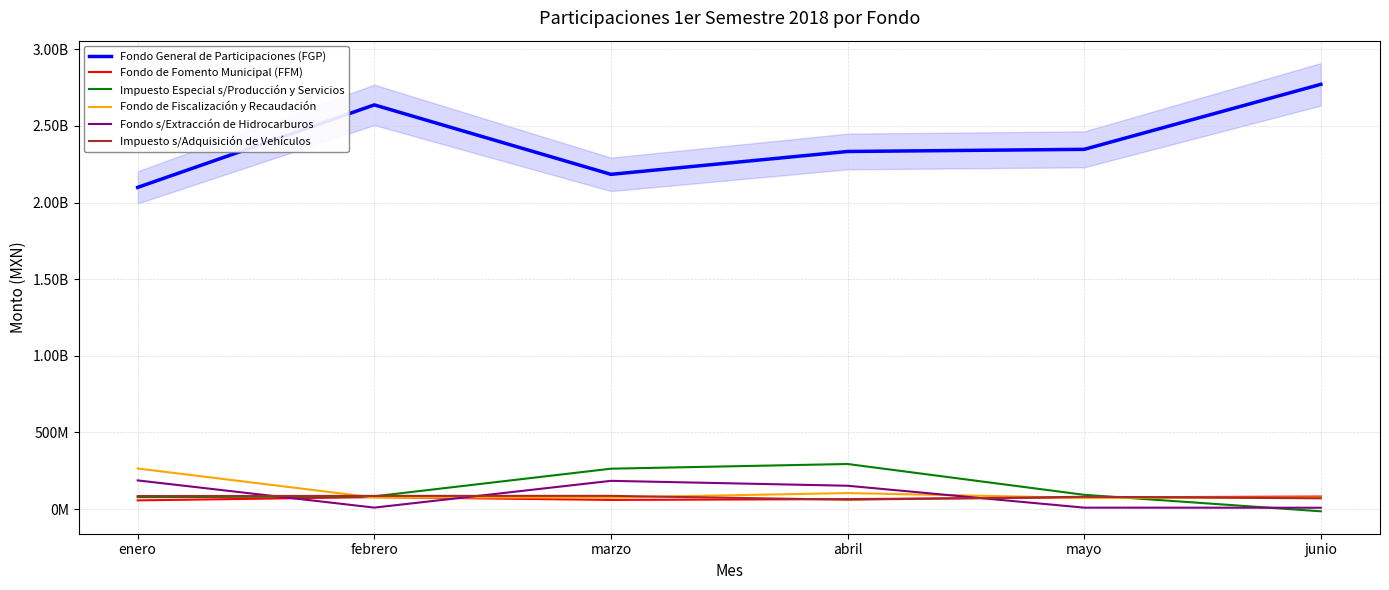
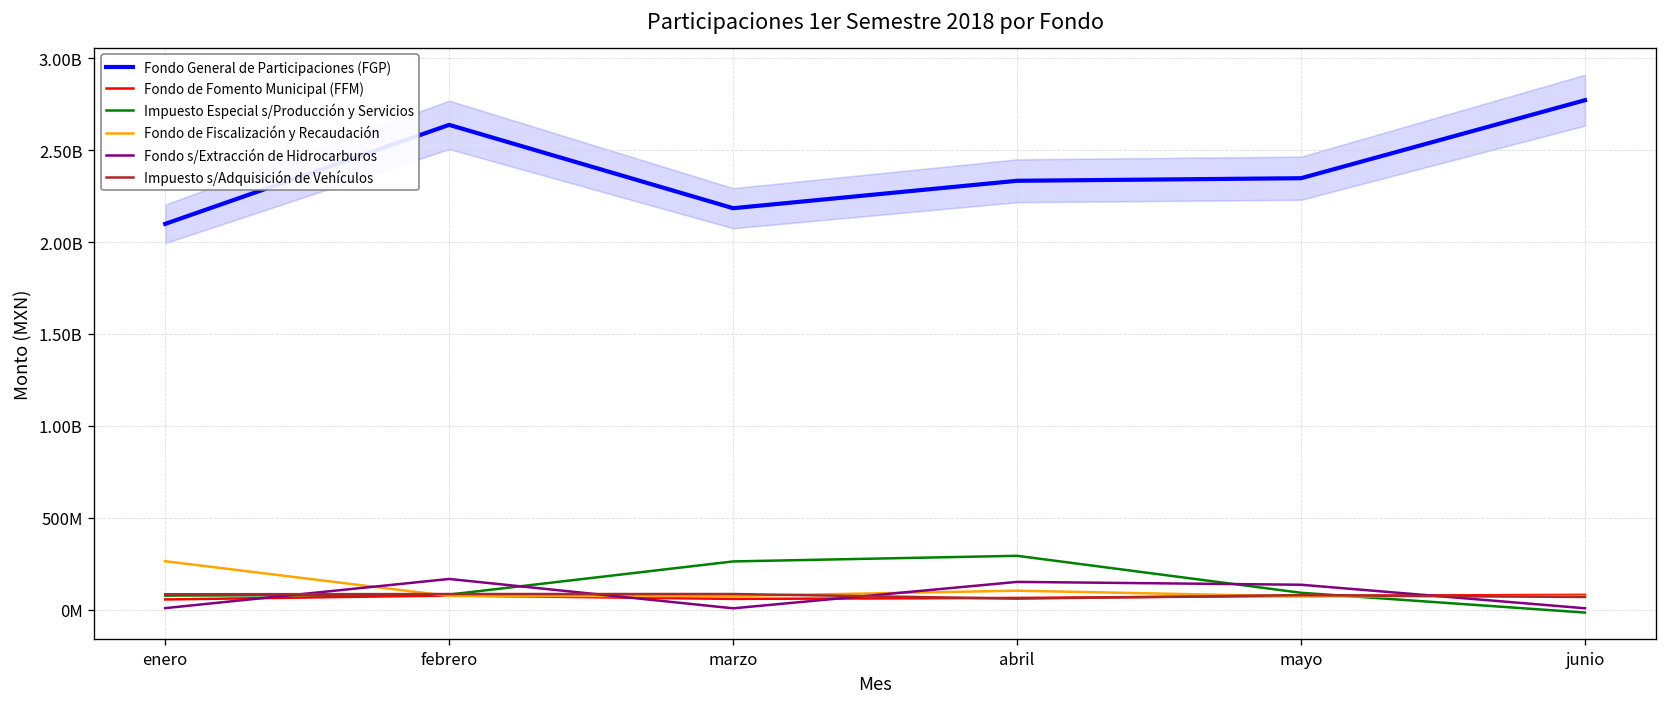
Fondo s/Extracción de Hidrocarburos, enero: 190000000 -> 10000000
Fondo s/Extracción de Hidrocarburos, febrero: 10000000 -> 170000000
Fondo s/Extracción de Hidrocarburos, marzo: 180000000 -> 10000000
Fondo s/Extracción de Hidrocarburos, mayo: 10000000 -> 140000000
